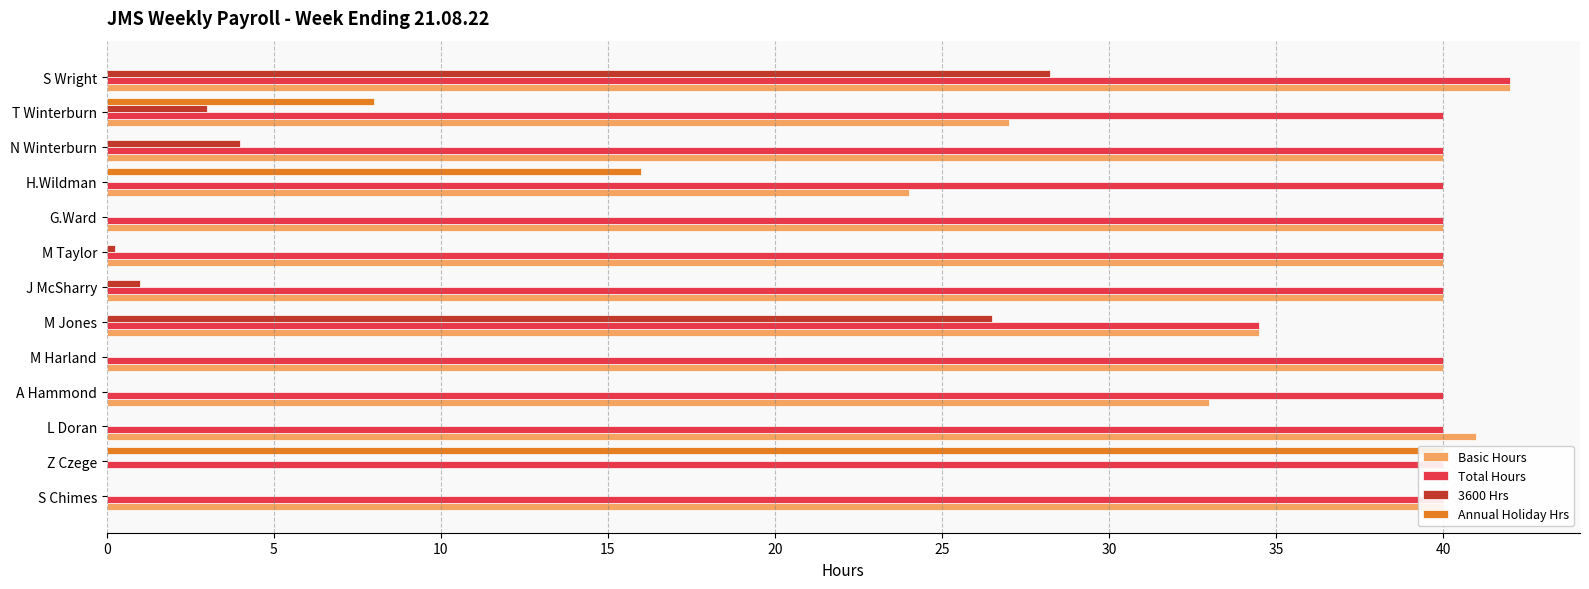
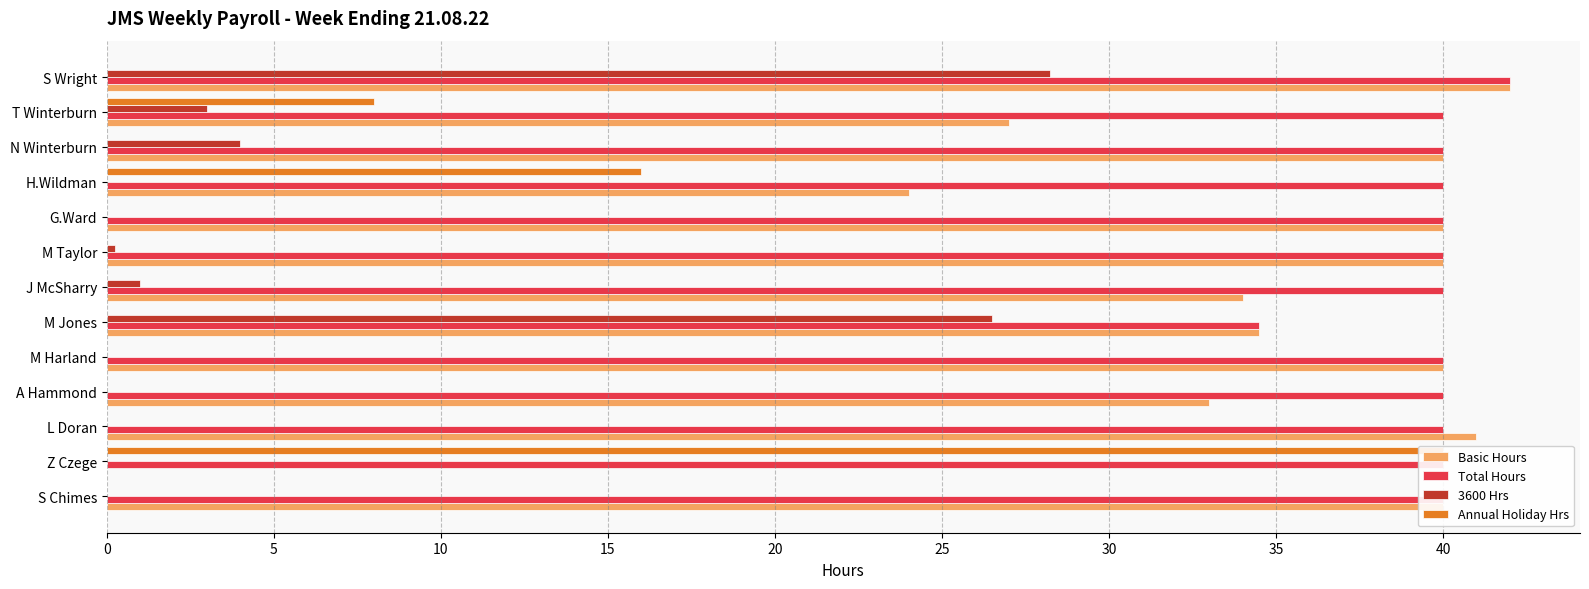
Basic Hours, J McSharry: 40 -> 34
